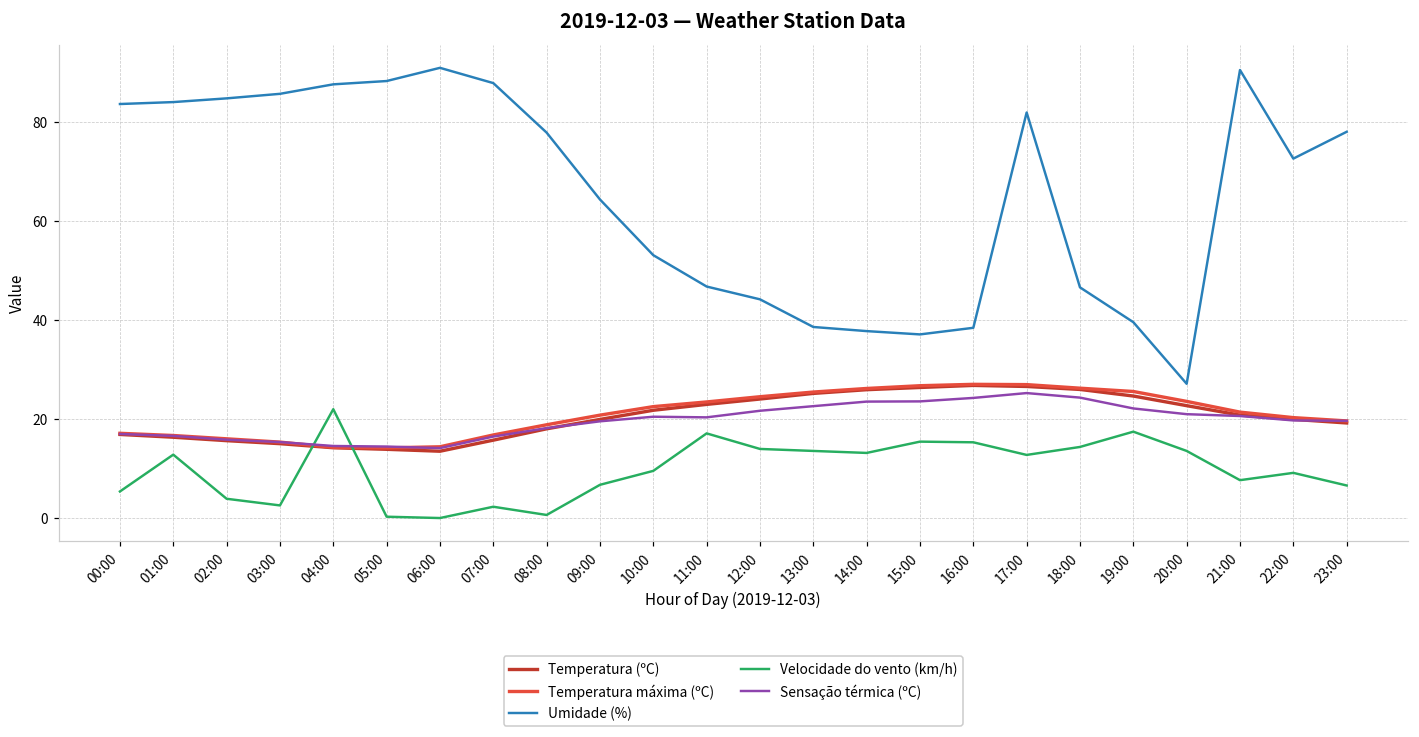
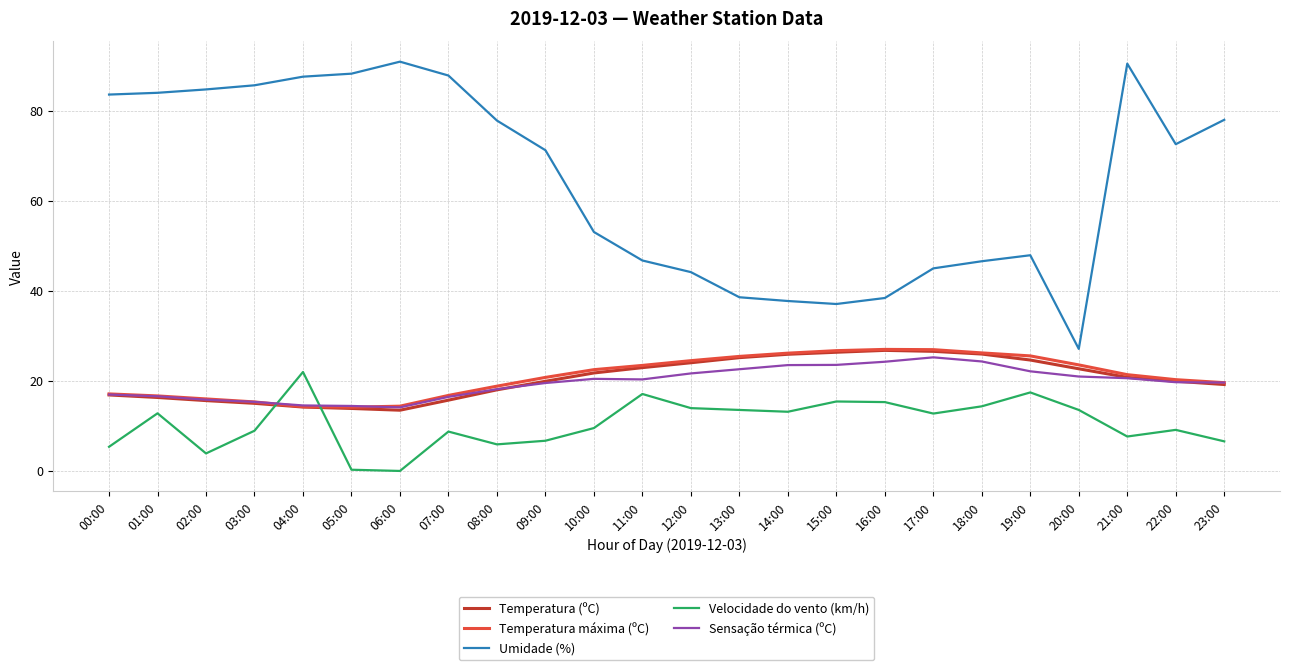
Velocidade do vento (km/h), 03:00: 3 -> 9
Velocidade do vento (km/h), 07:00: 2 -> 9
Velocidade do vento (km/h), 08:00: 1 -> 6
Umidade (%), 09:00: 64 -> 71
Umidade (%), 17:00: 82 -> 45
Umidade (%), 19:00: 40 -> 48
